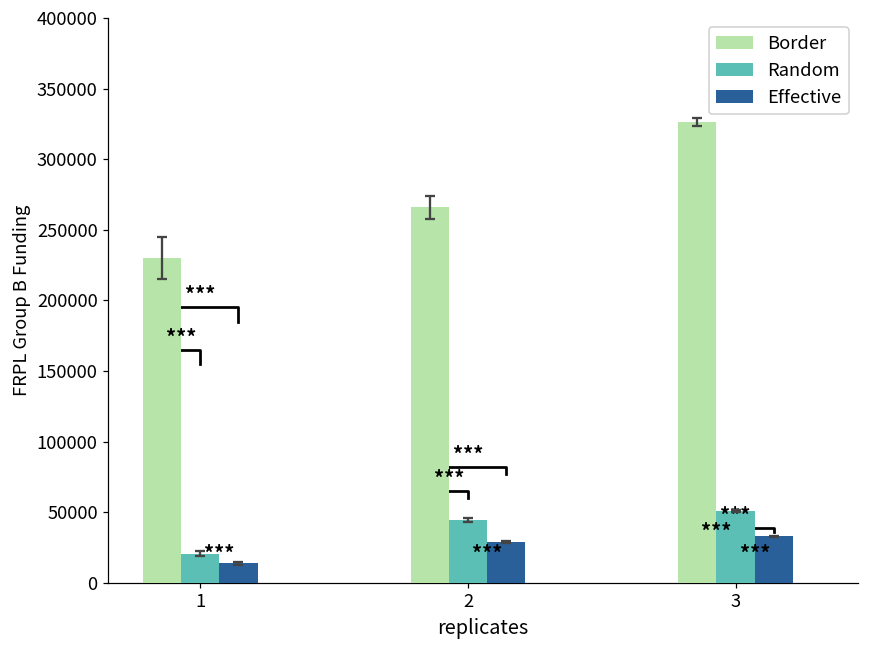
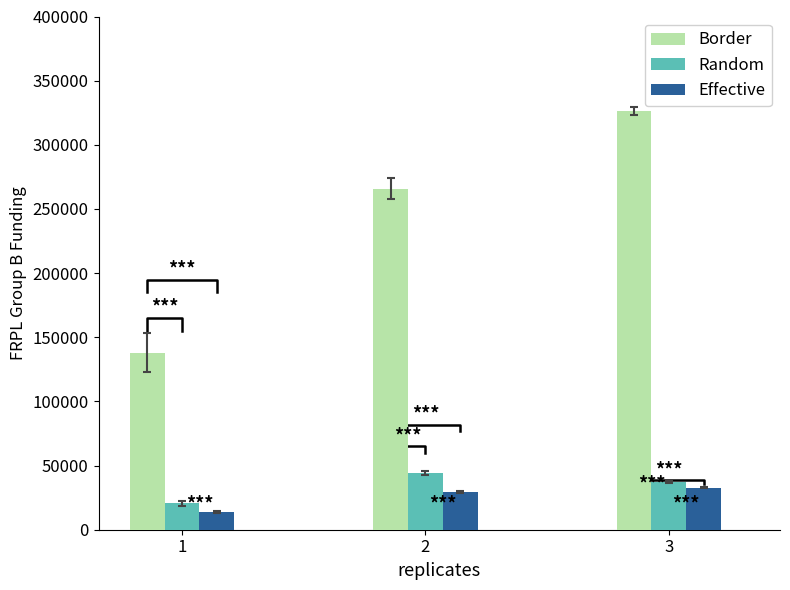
Border, 1: 230000 -> 138000
Random, 3: 51000 -> 37000
